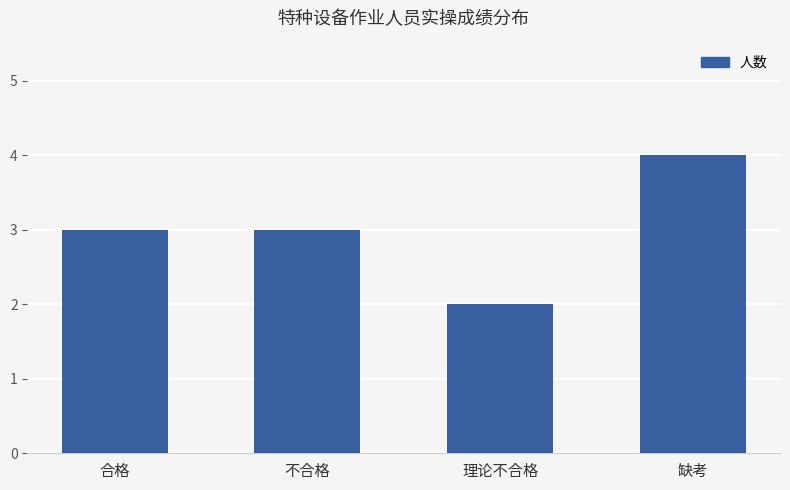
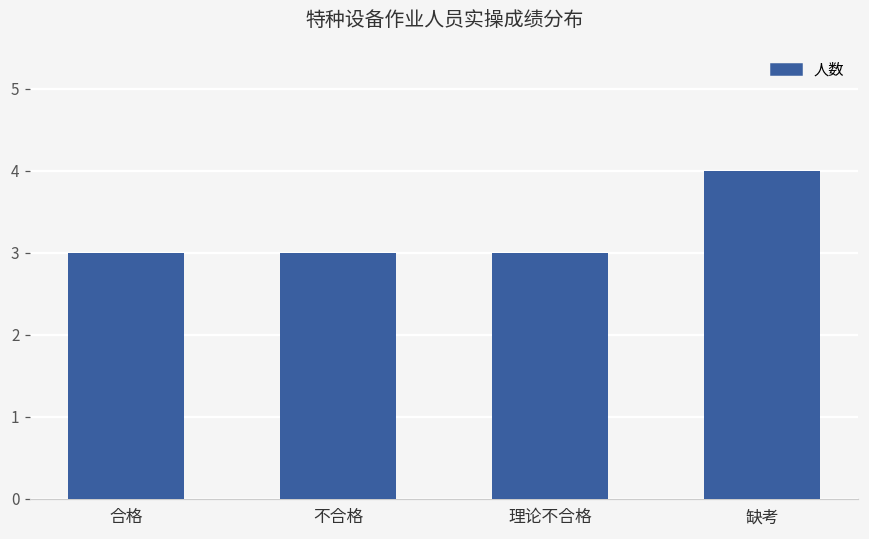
理论不合格: 2 -> 3
